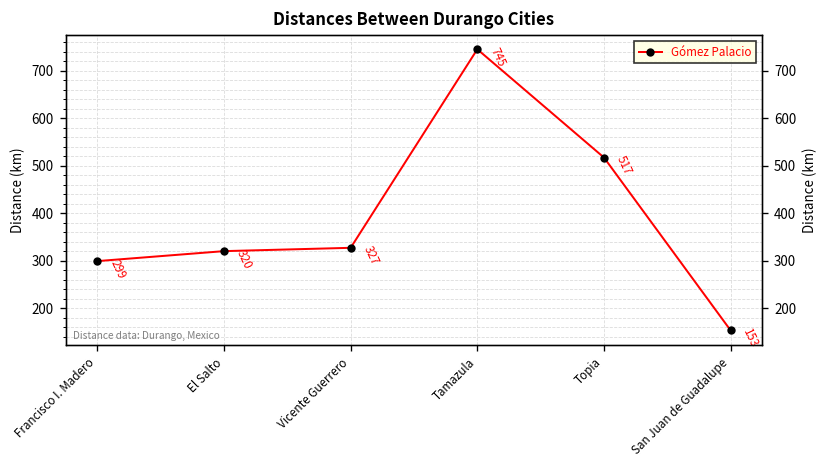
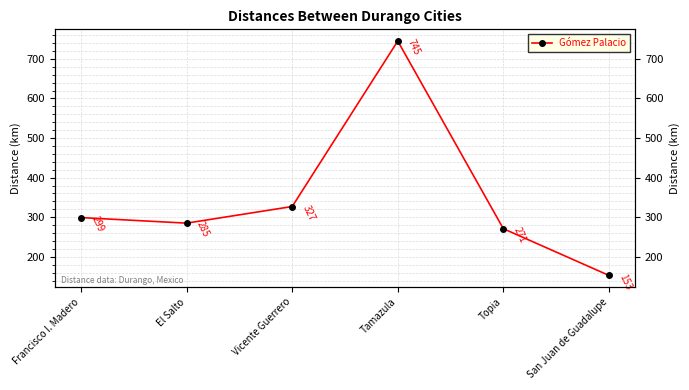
El Salto: 320 -> 285
Topia: 517 -> 271
